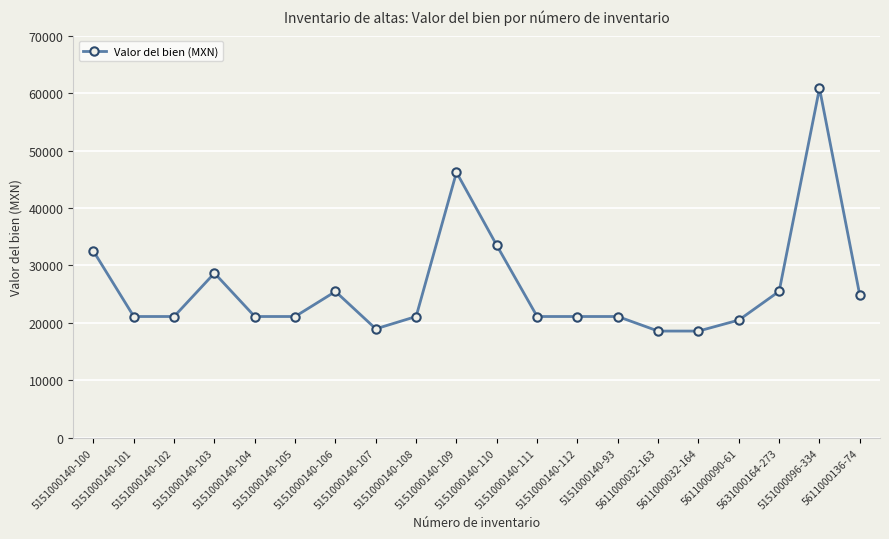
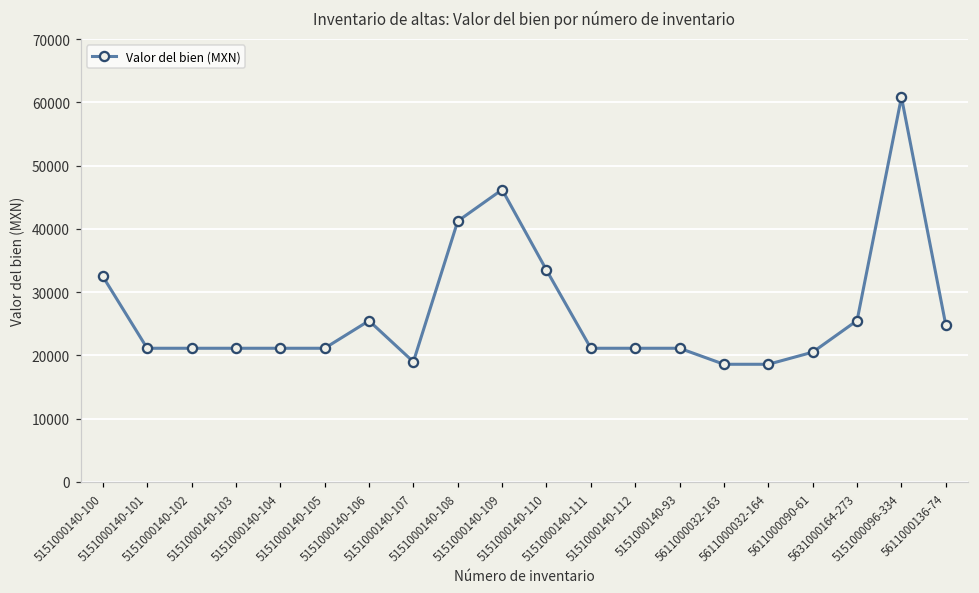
5151000140-103: 29000 -> 21000
5151000140-108: 21000 -> 41000
